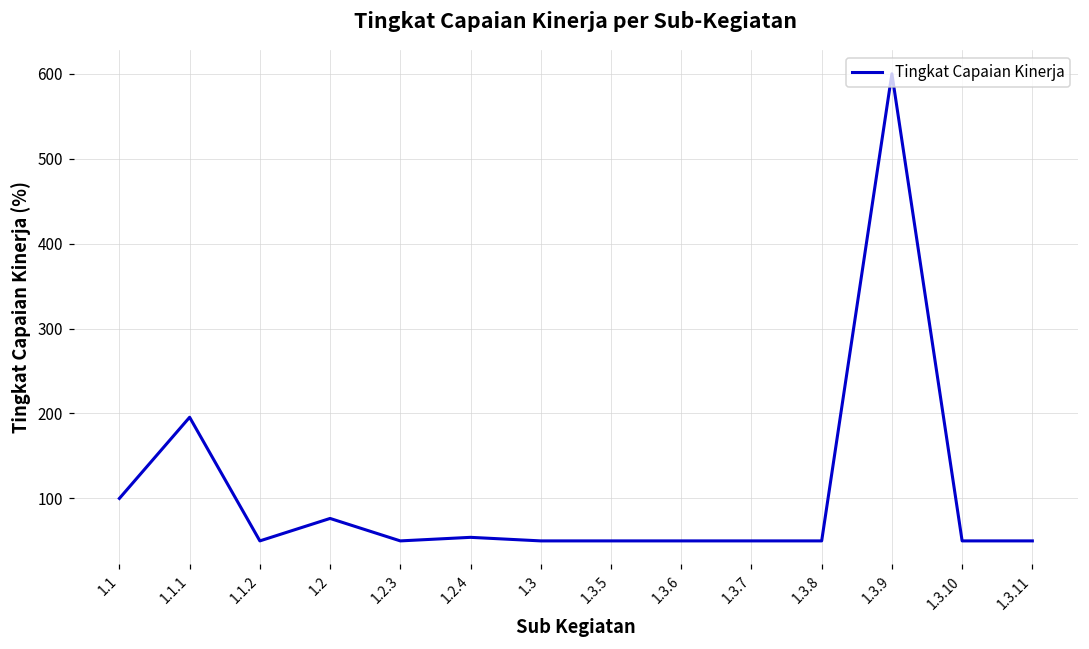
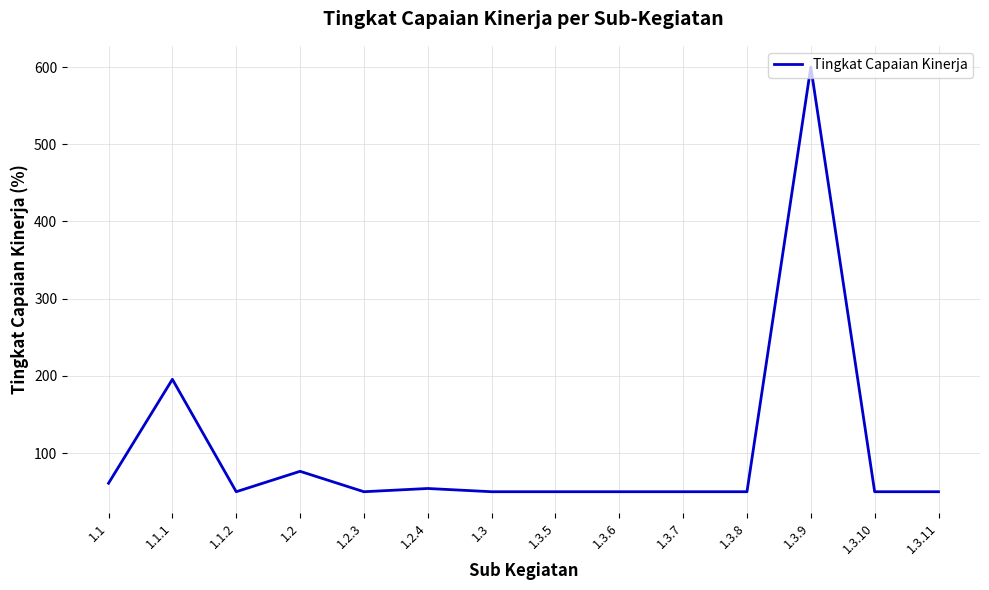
1.1: 100 -> 60
